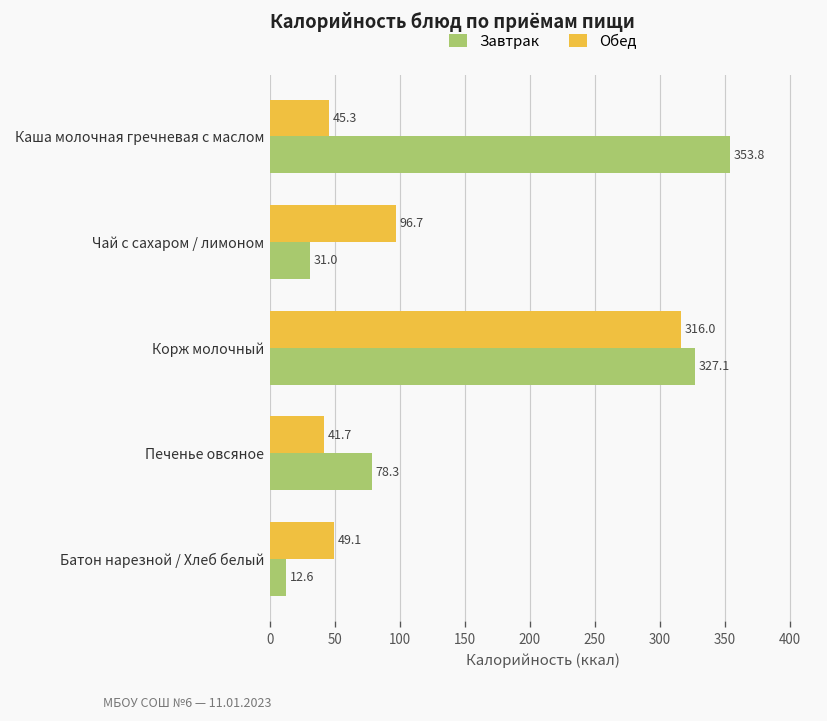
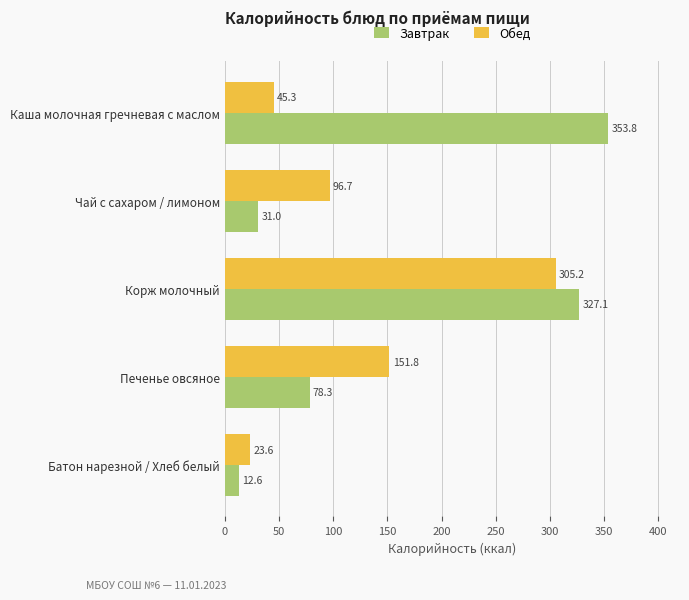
Обед, Корж молочный: 316.0 -> 305.2
Обед, Печенье овсяное: 41.7 -> 151.8
Обед, Батон нарезной / Хлеб белый: 49.1 -> 23.6
